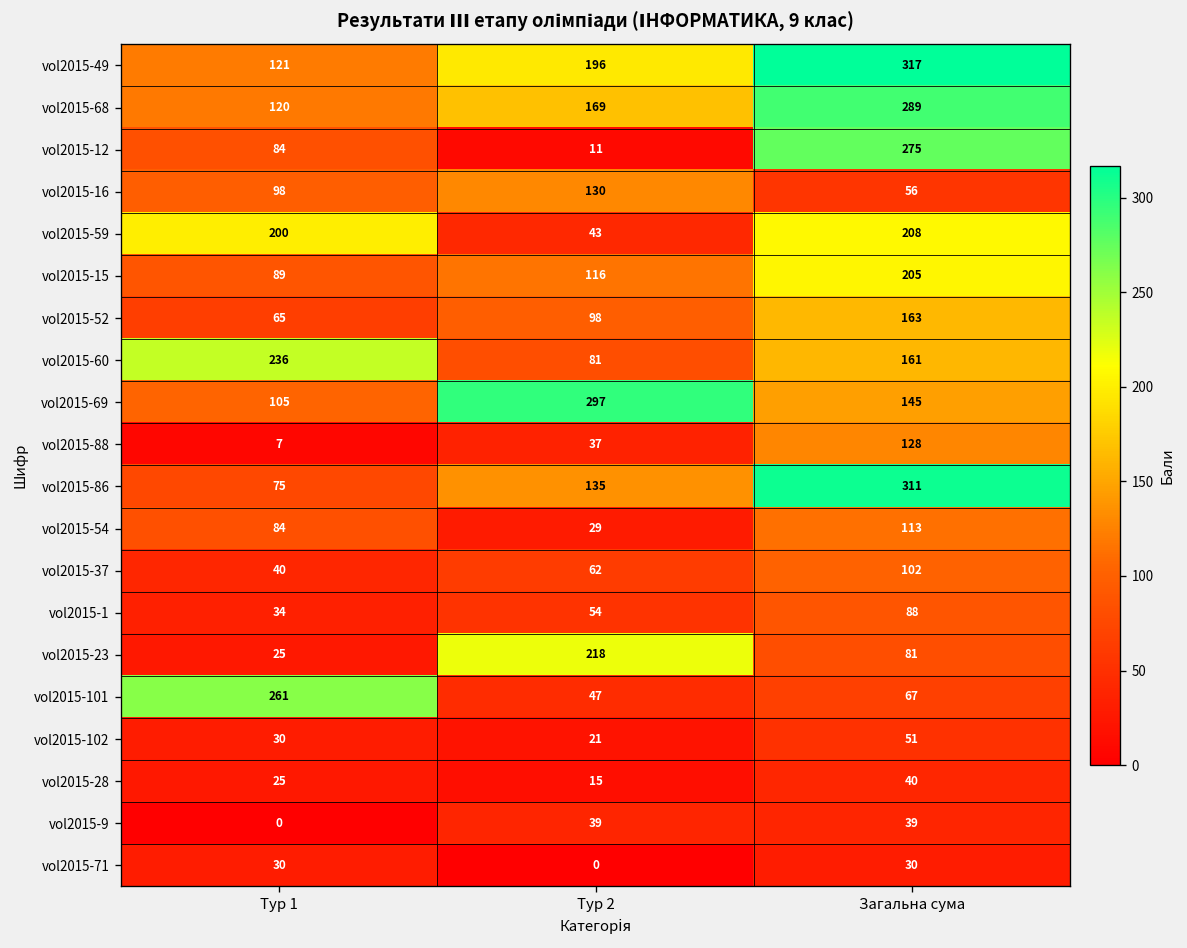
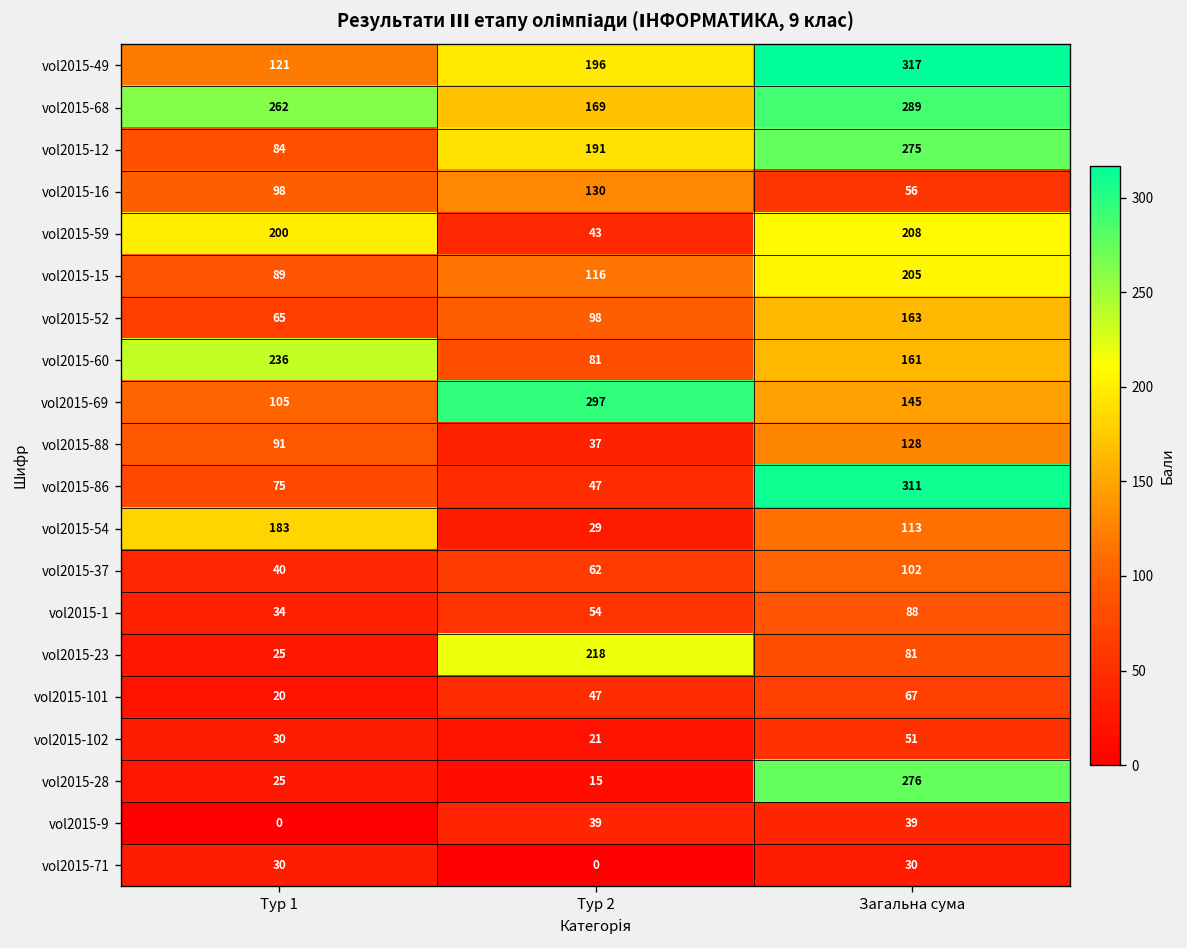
vol2015-68, Тур 1: 120 -> 262
vol2015-12, Тур 2: 11 -> 191
vol2015-88, Тур 1: 7 -> 91
vol2015-86, Тур 2: 135 -> 47
vol2015-54, Тур 1: 84 -> 183
vol2015-101, Тур 1: 261 -> 20
vol2015-28, Загальна сума: 40 -> 276
